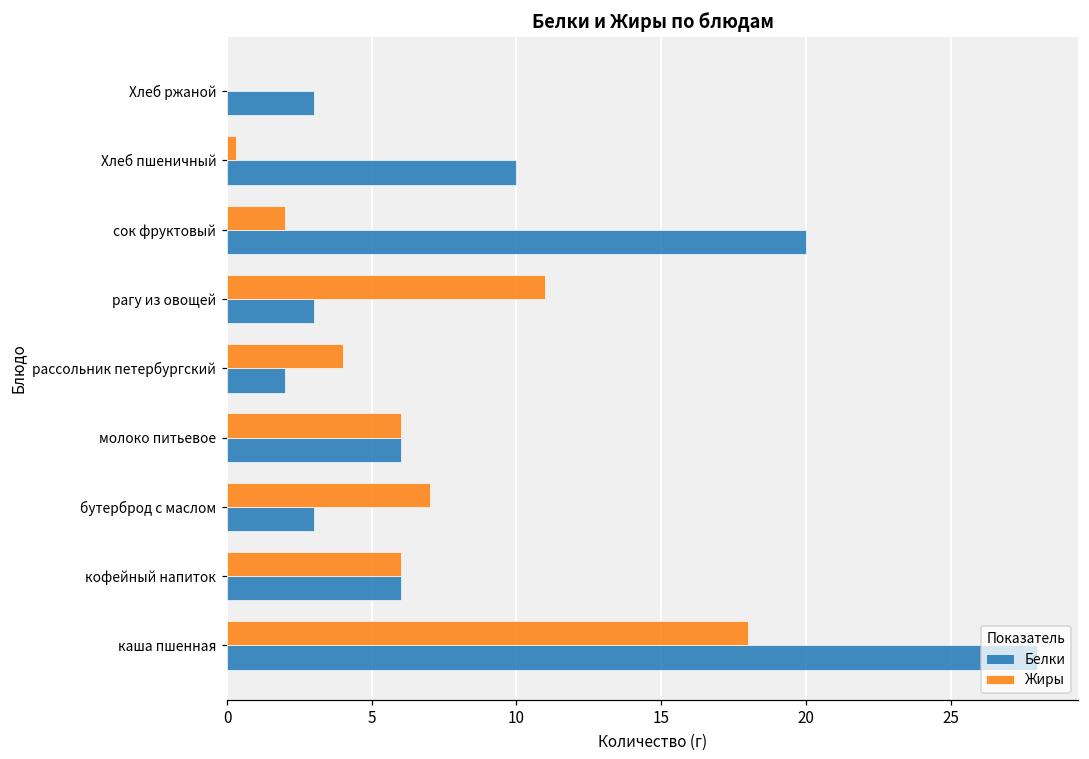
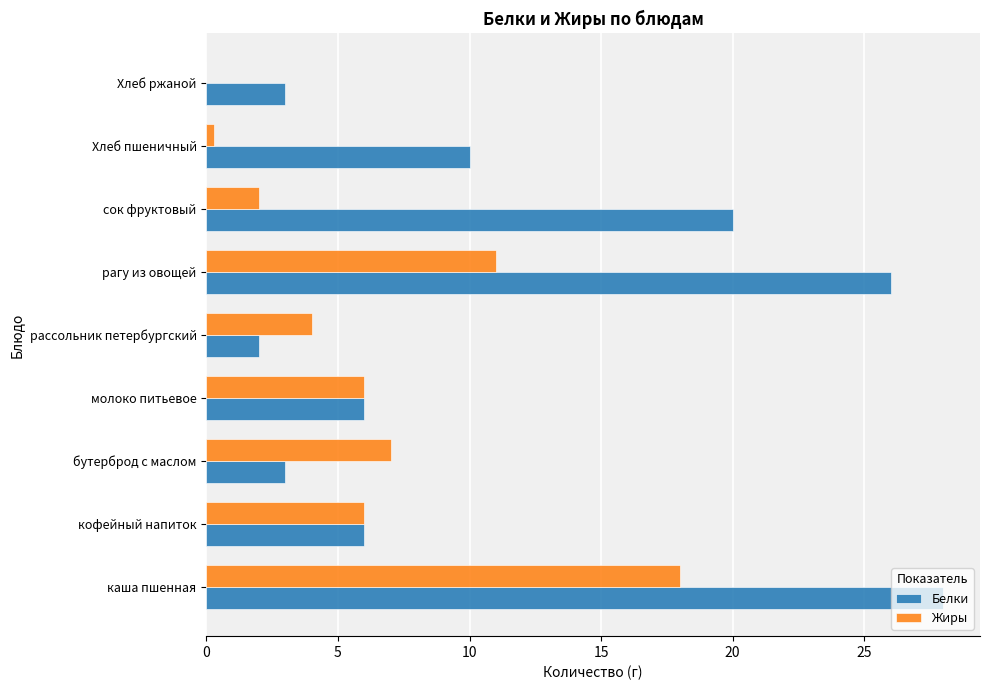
Белки, рагу из овощей: 3 -> 26
